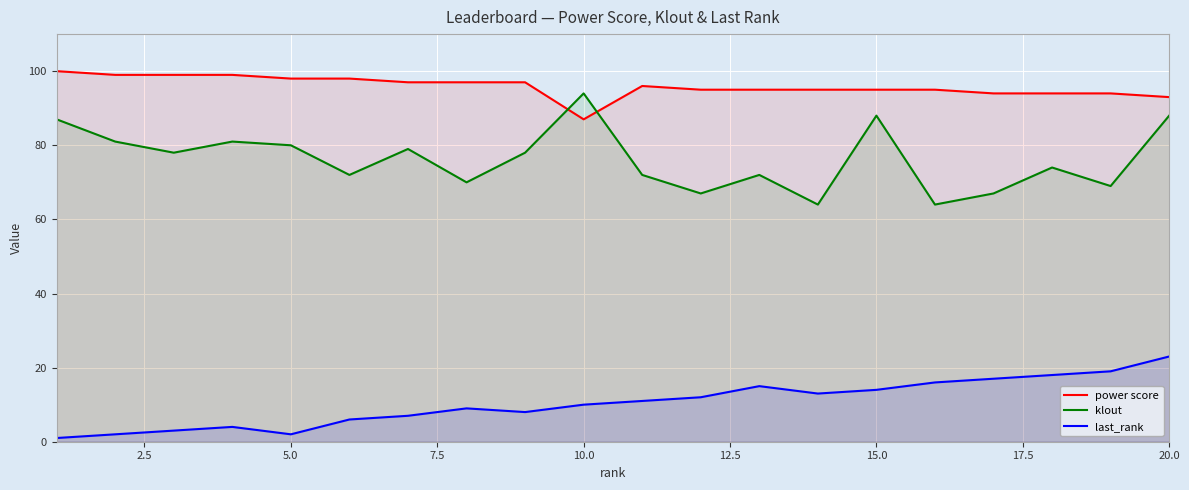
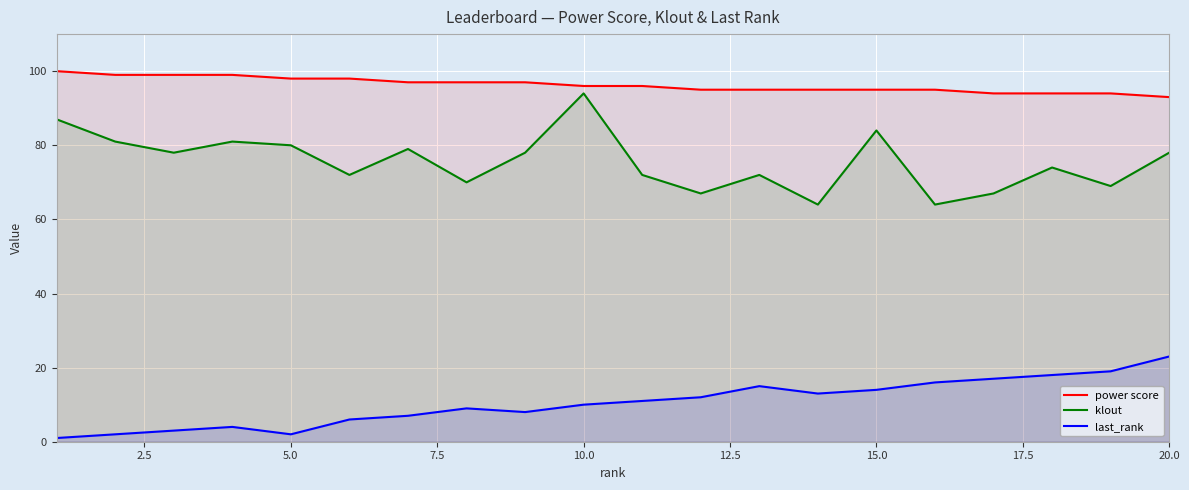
power score, 10.0: 87 -> 96
klout, 15.0: 88 -> 84
klout, 20.0: 88 -> 78
